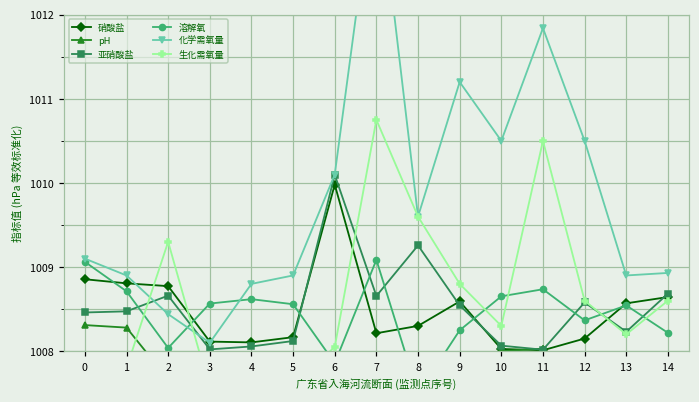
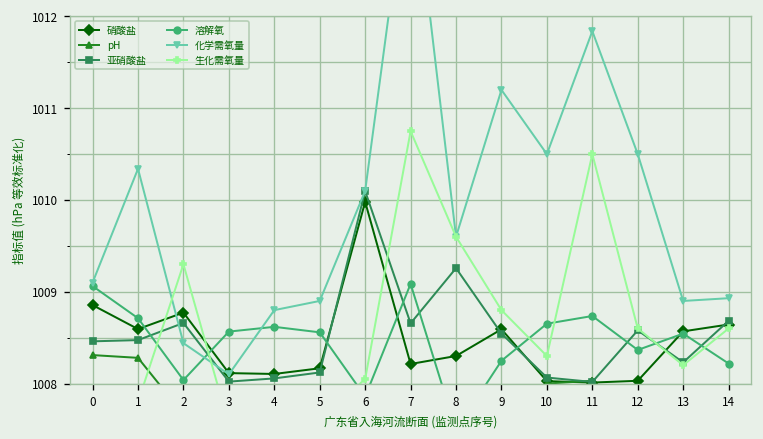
硝酸盐, 1: 1008.8 -> 1008.6
化学需氧量, 1: 1008.9 -> 1010.3
硝酸盐, 12: 1008.2 -> 1008.0
